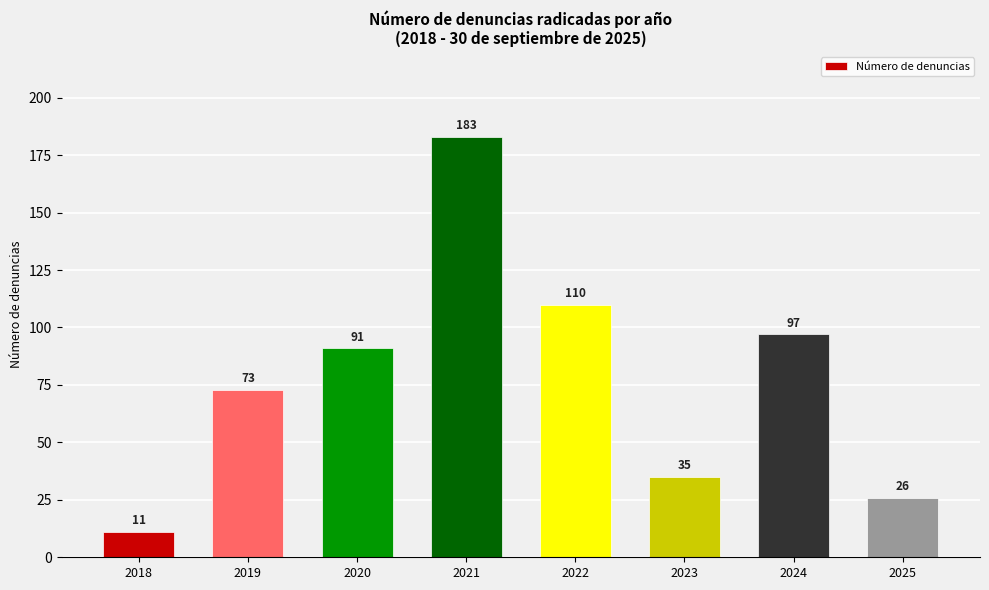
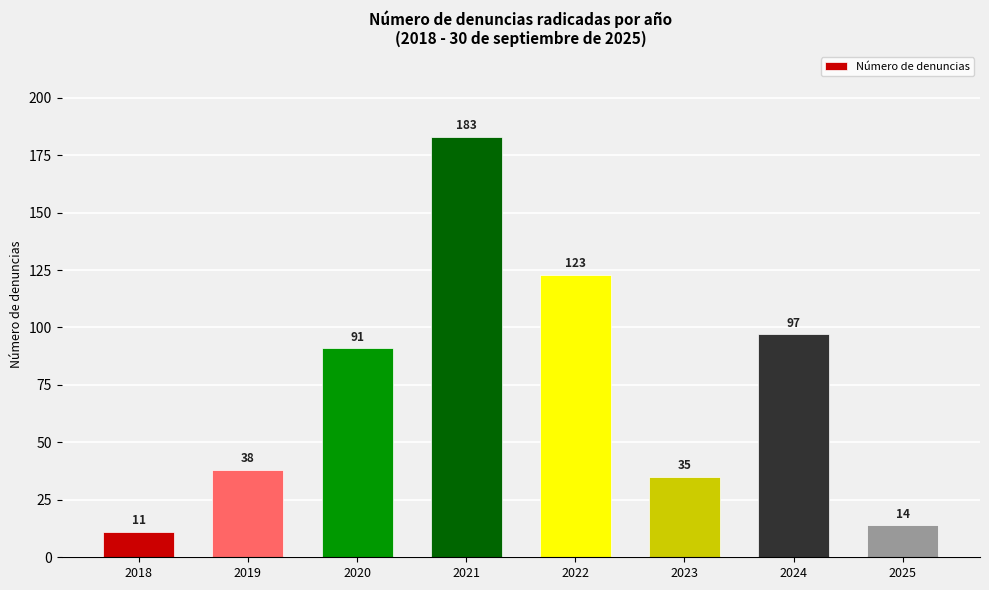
2019: 73 -> 38
2022: 110 -> 123
2025: 26 -> 14
